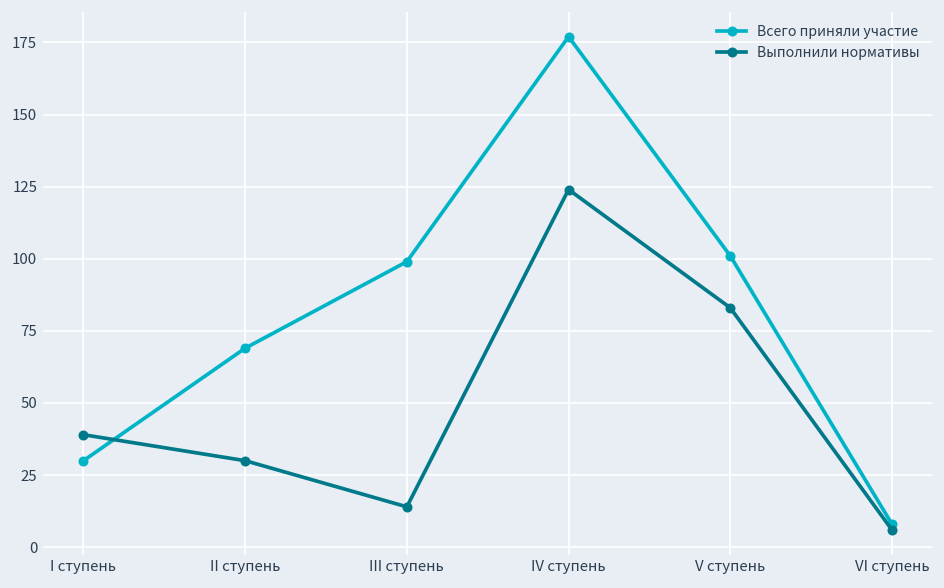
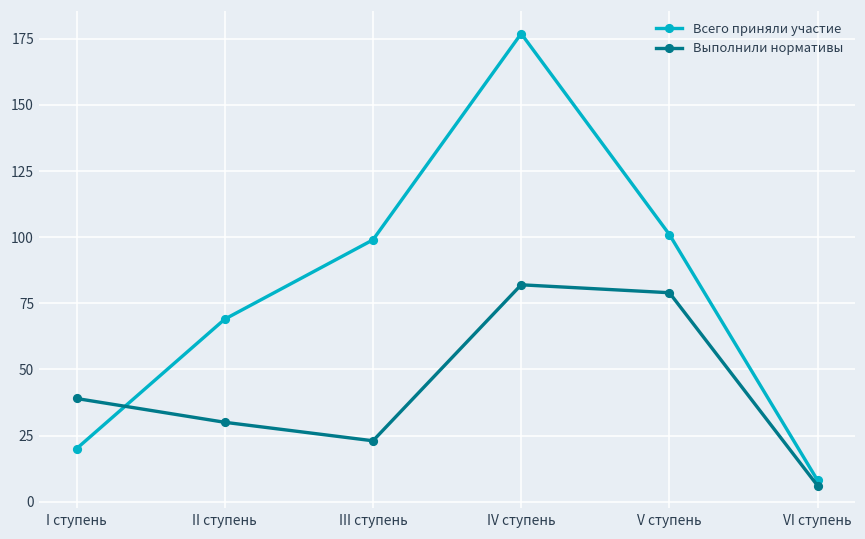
Всего приняли участие, I ступень: 30 -> 20
Выполнили нормативы, III ступень: 14 -> 23
Выполнили нормативы, IV ступень: 124 -> 82
Выполнили нормативы, V ступень: 83 -> 79
